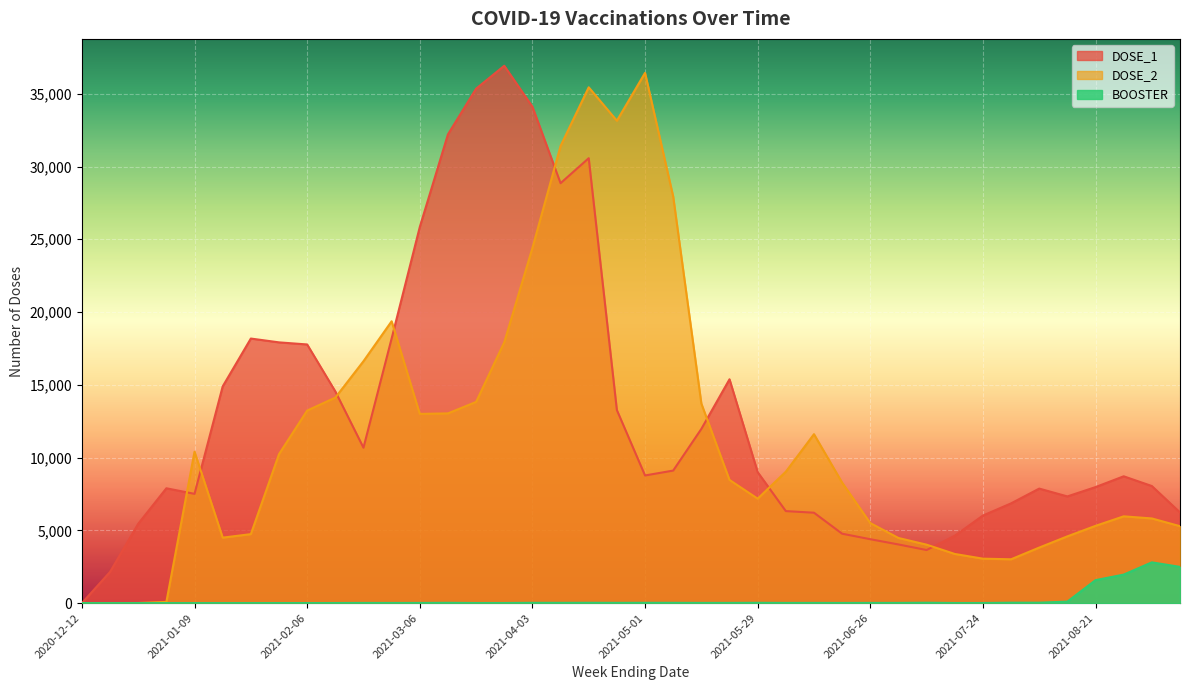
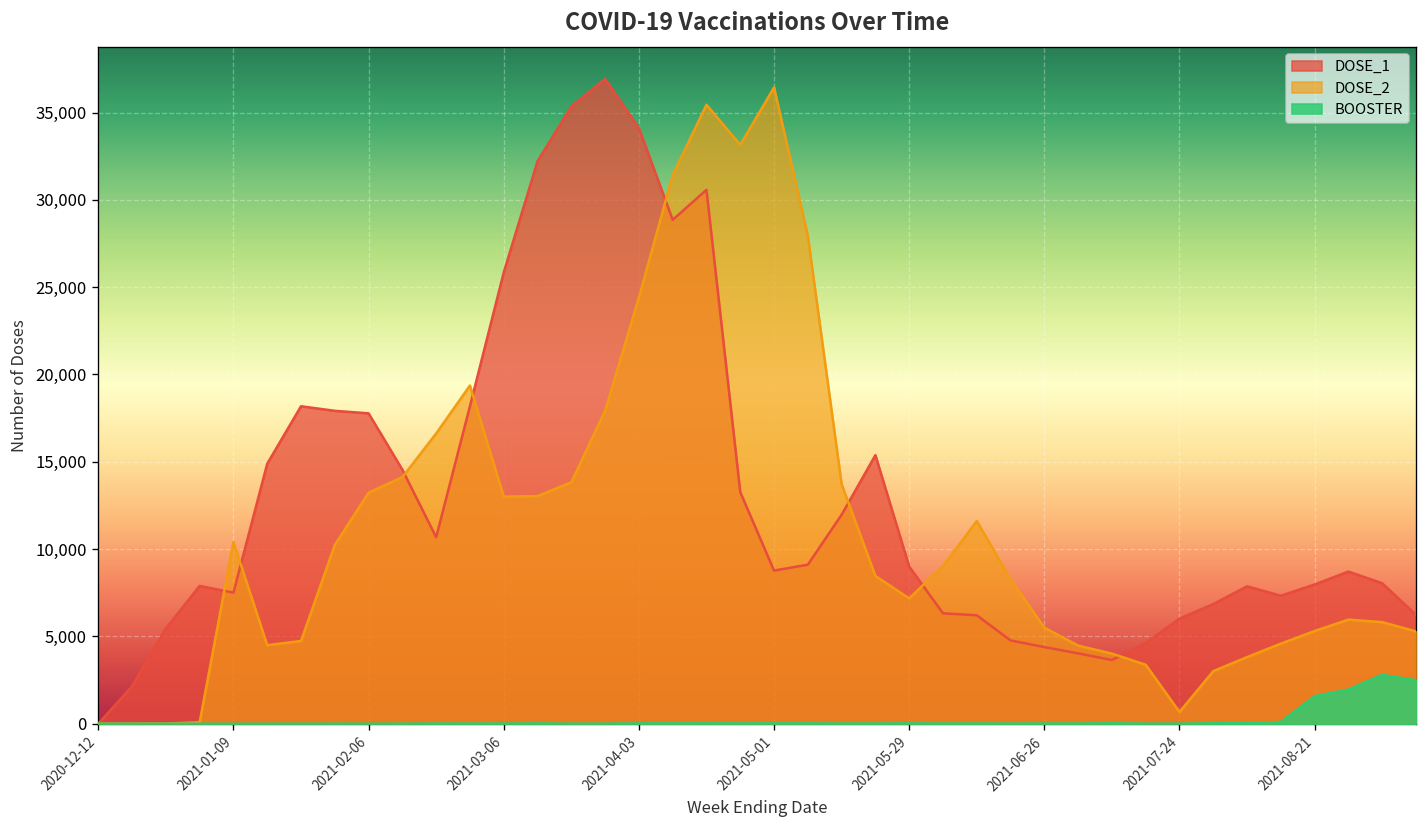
DOSE_2, 2021-07-24: 3,100 -> 700
